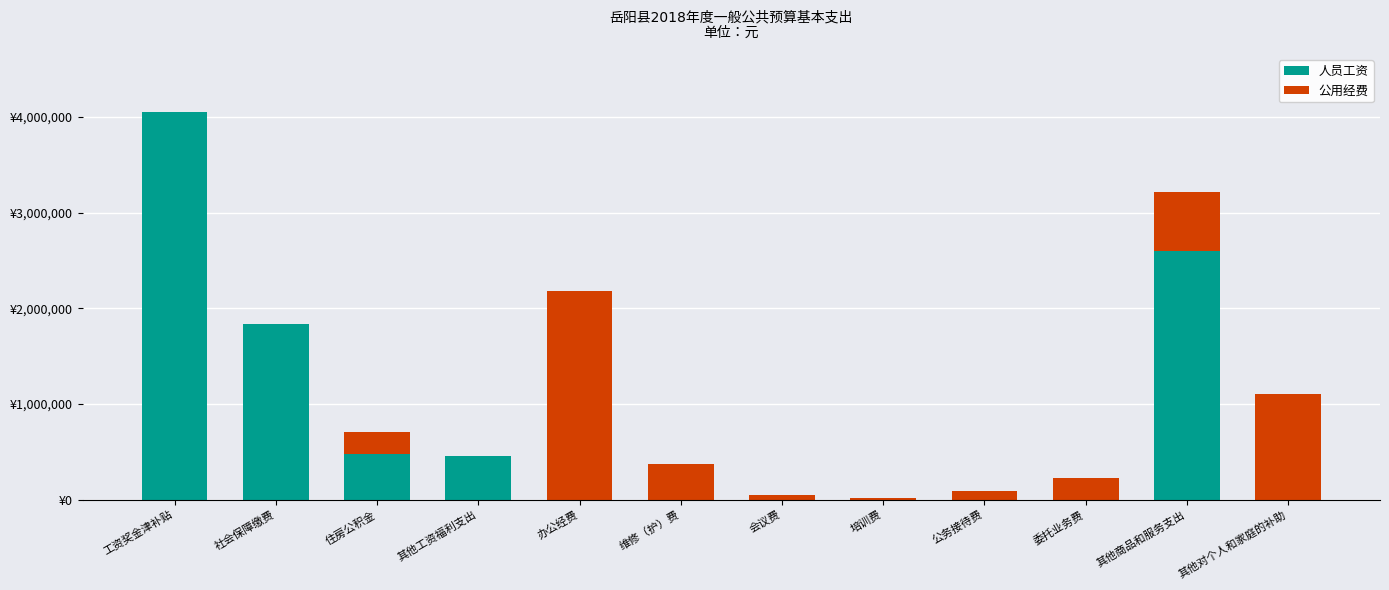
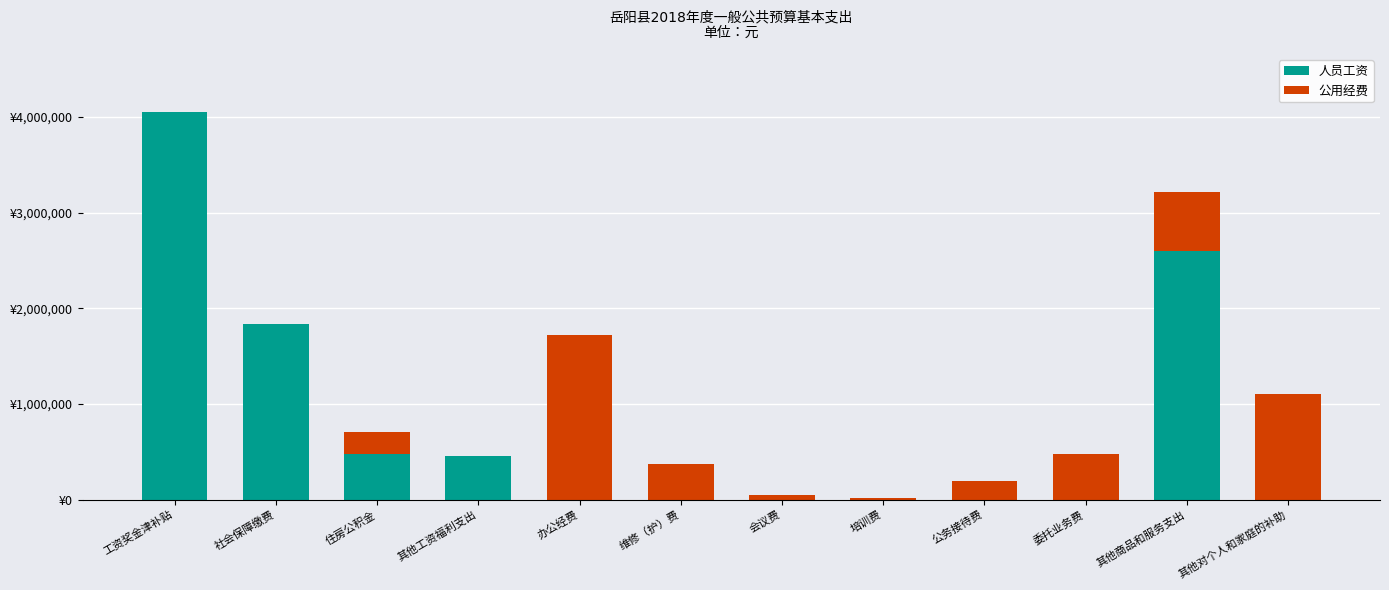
公用经费, 办公经费: ¥2,200,000 -> ¥1,700,000
公用经费, 公务接待费: ¥100,000 -> ¥200,000
公用经费, 委托业务费: ¥200,000 -> ¥500,000
